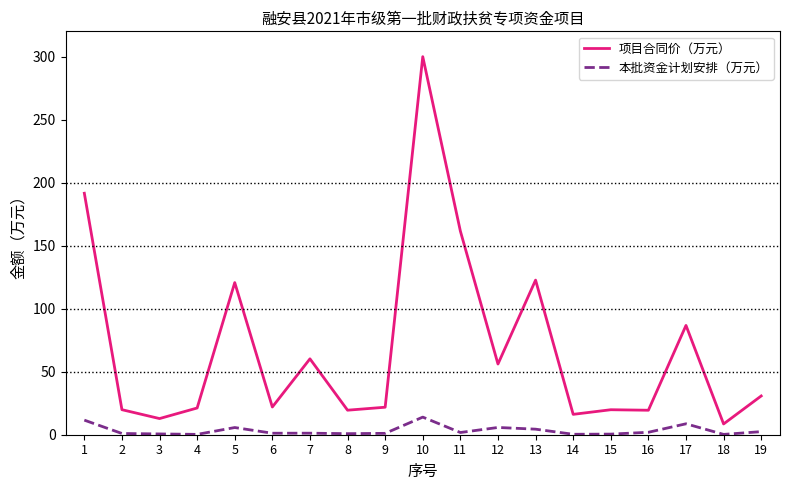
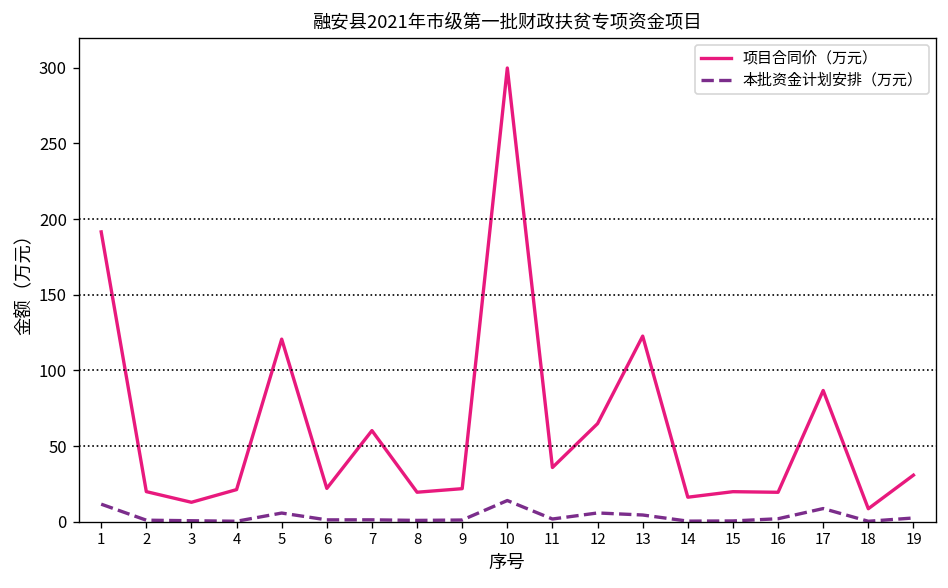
项目合同价（万元）, 11: 162 -> 36
项目合同价（万元）, 12: 56 -> 65
